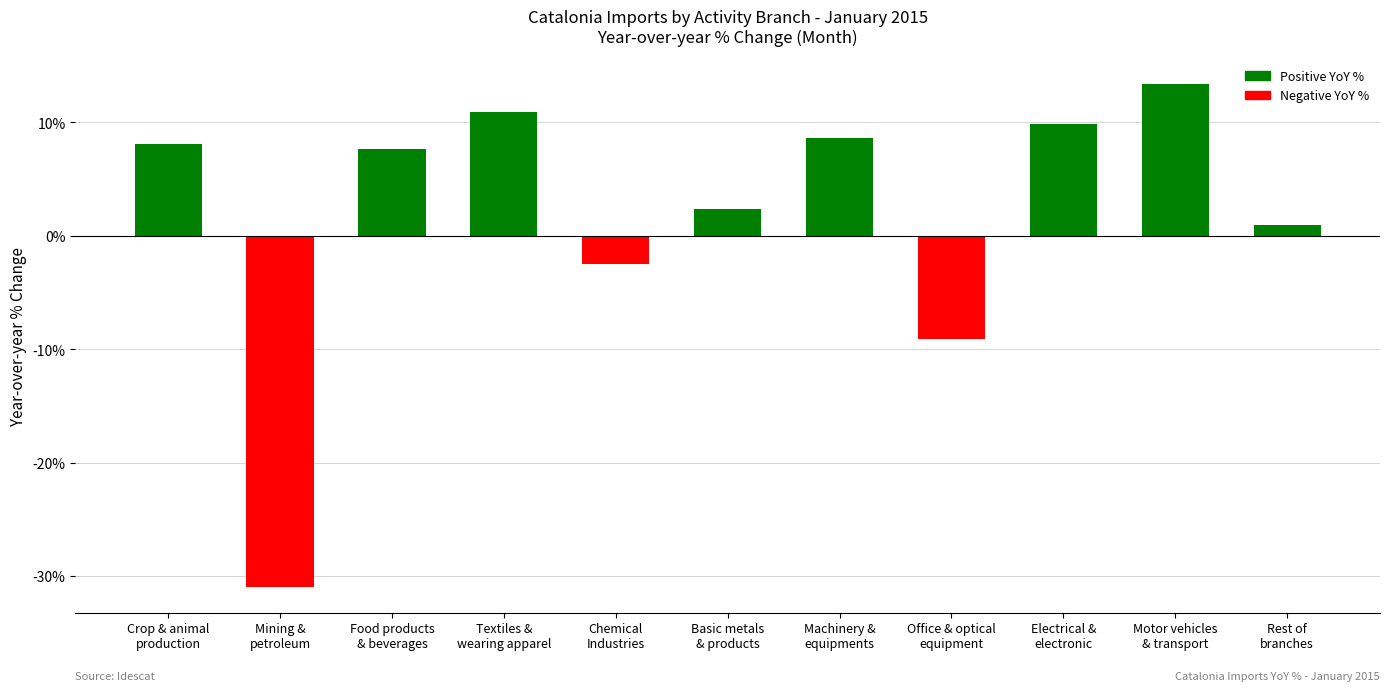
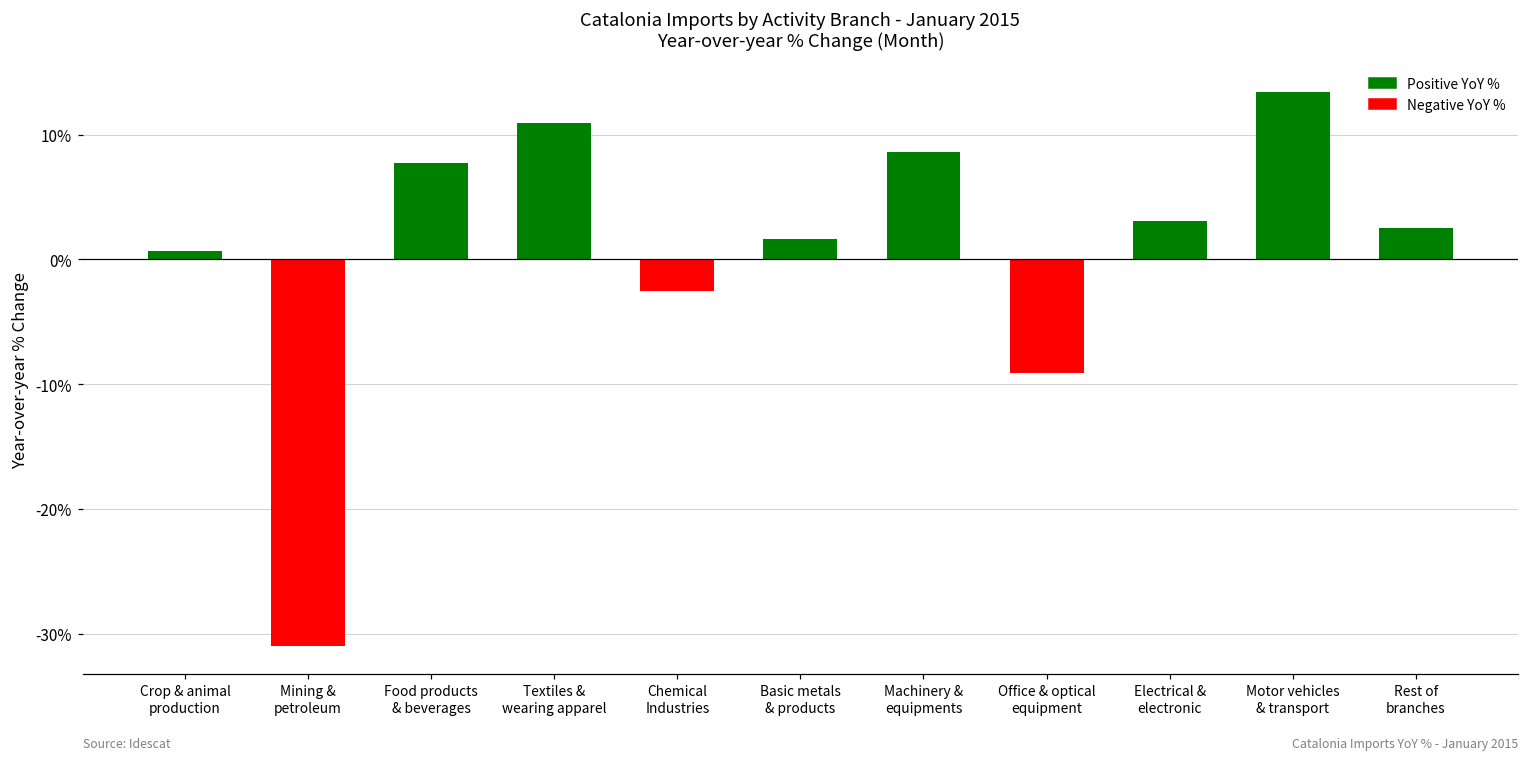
Crop & animal production: 8.1% -> 0.7%
Basic metals & products: 2.4% -> 1.6%
Electrical & electronic: 9.9% -> 3.1%
Rest of branches: 1.0% -> 2.5%
